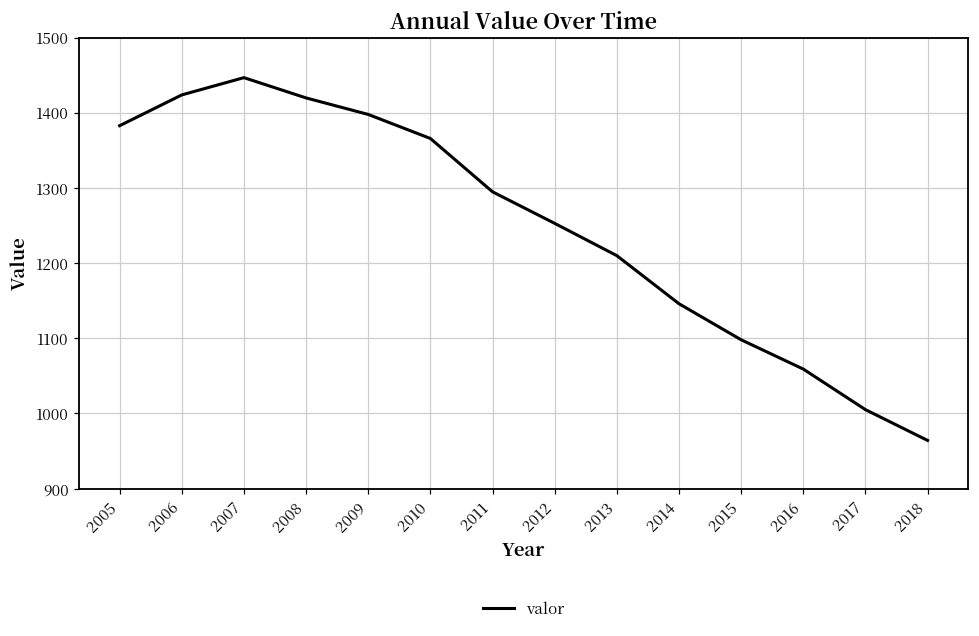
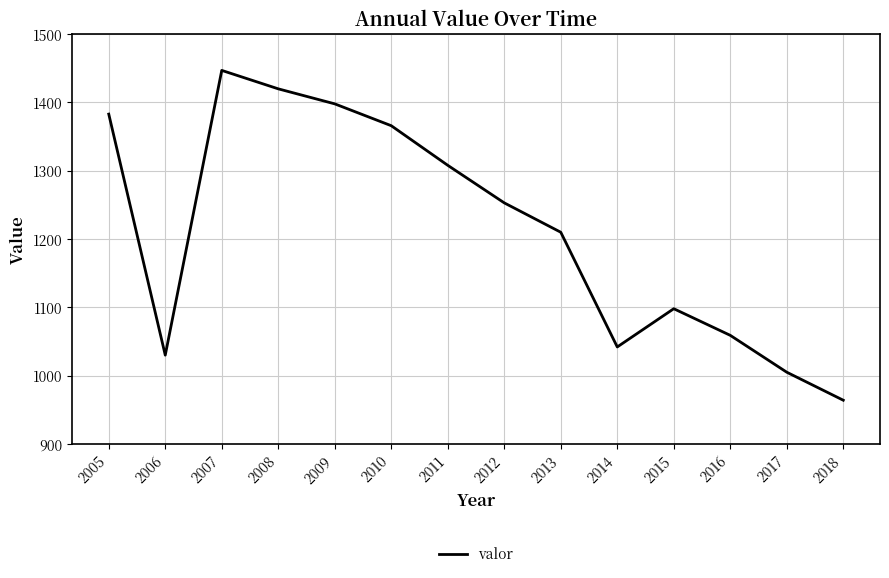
2006: 1420 -> 1030
2011: 1300 -> 1310
2014: 1150 -> 1040
